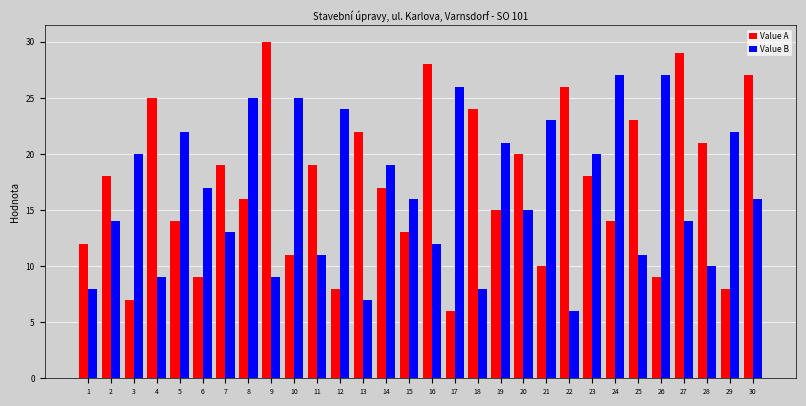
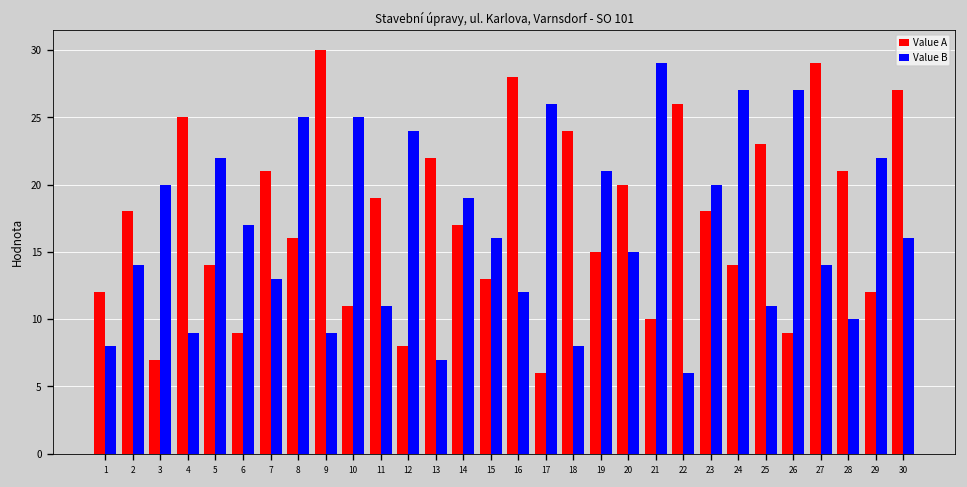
Value A, 7: 19 -> 21
Value B, 21: 23 -> 29
Value A, 29: 8 -> 12
